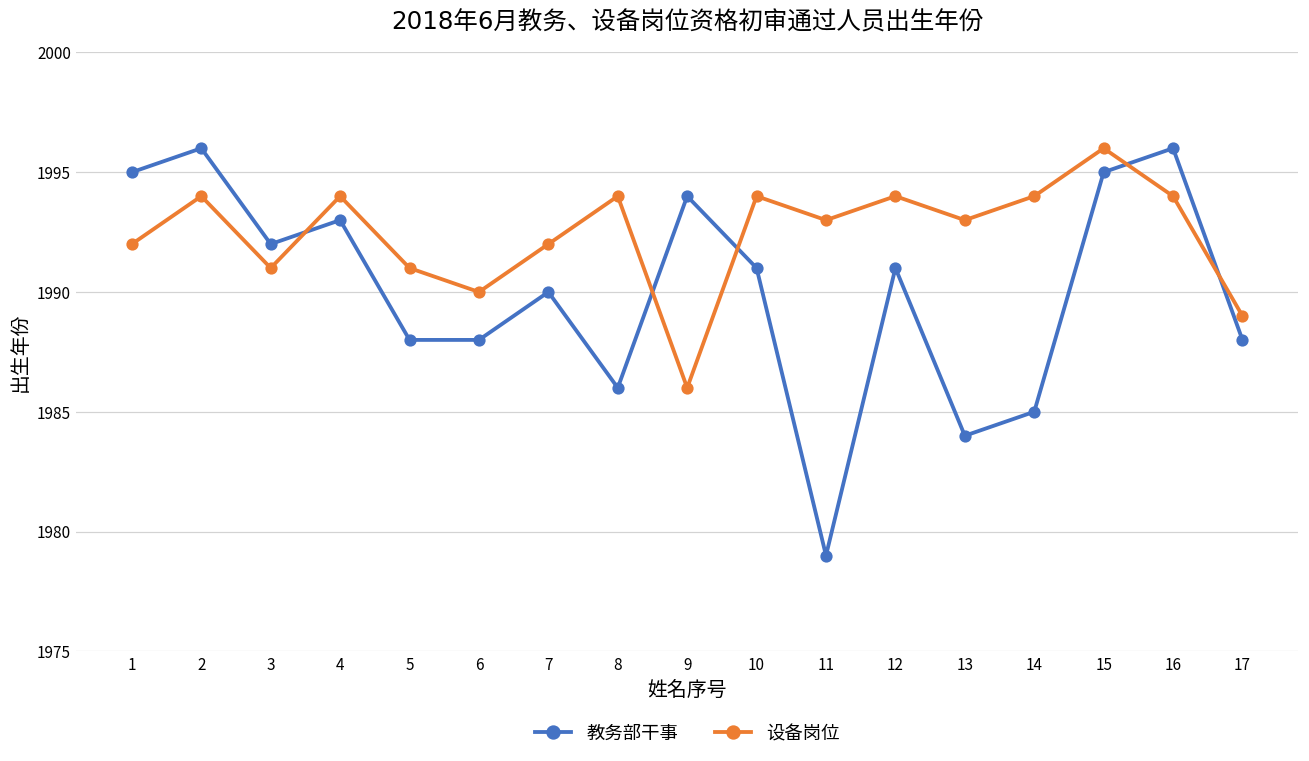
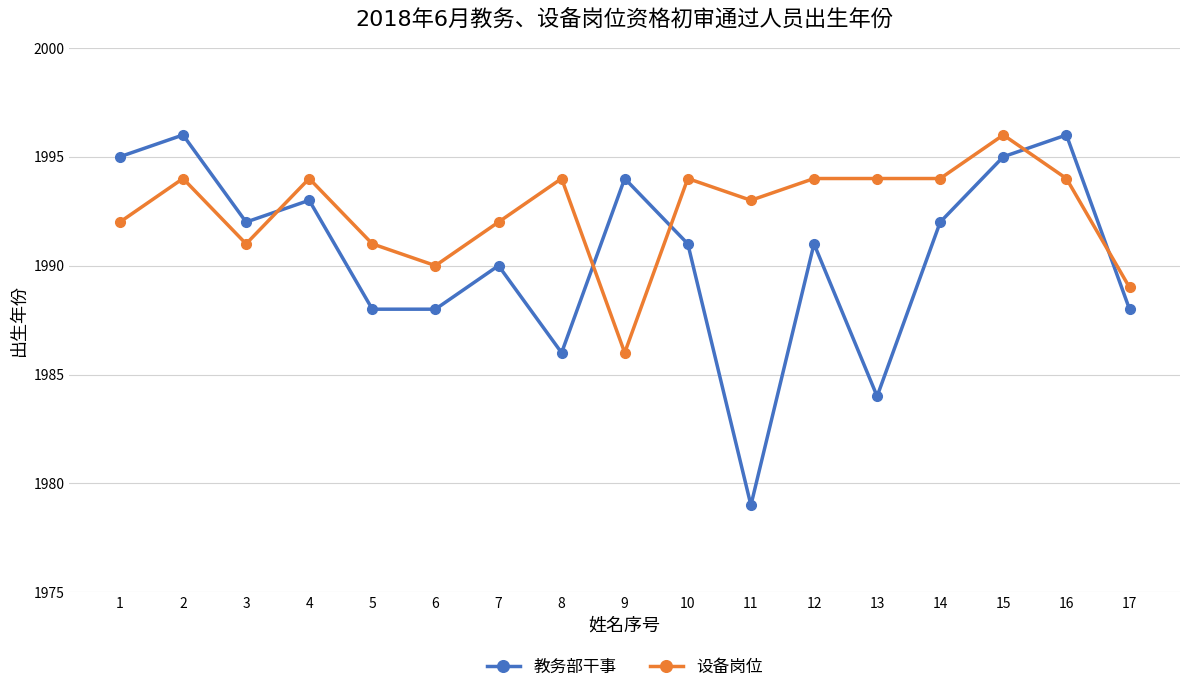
设备岗位, 13: 1993 -> 1994
教务部干事, 14: 1985 -> 1992
